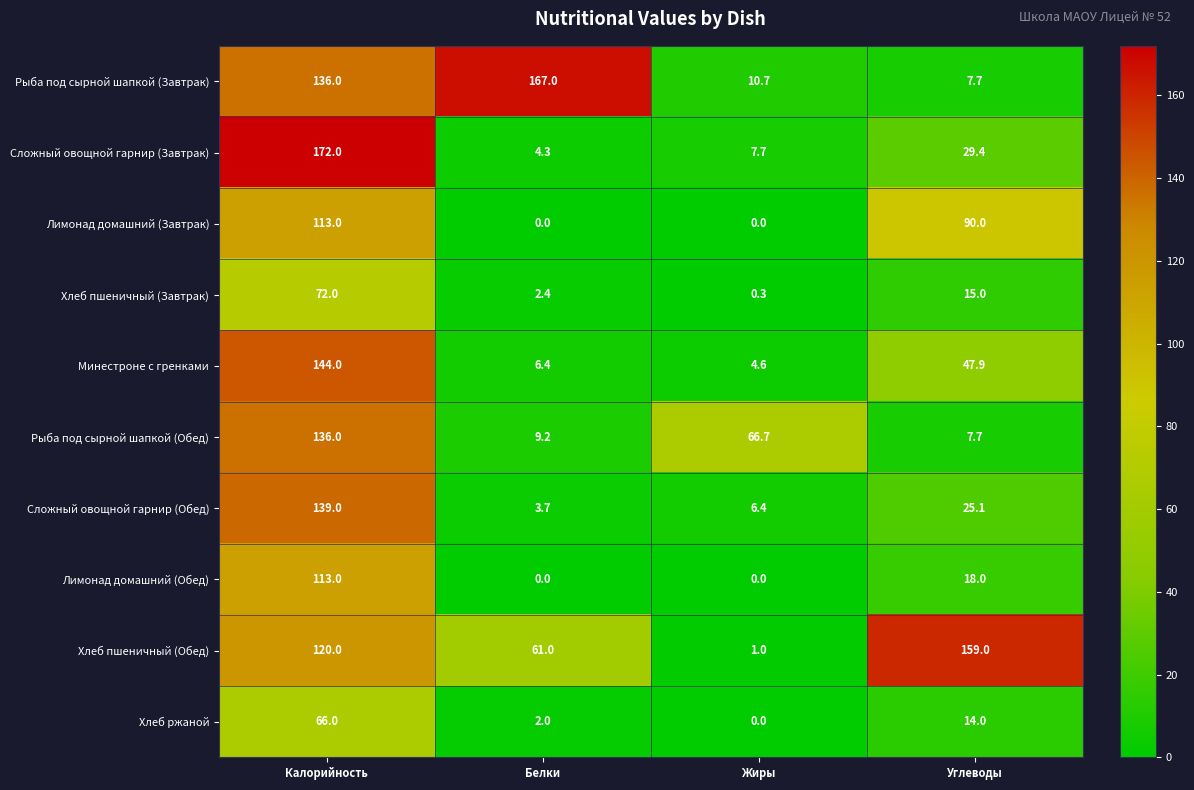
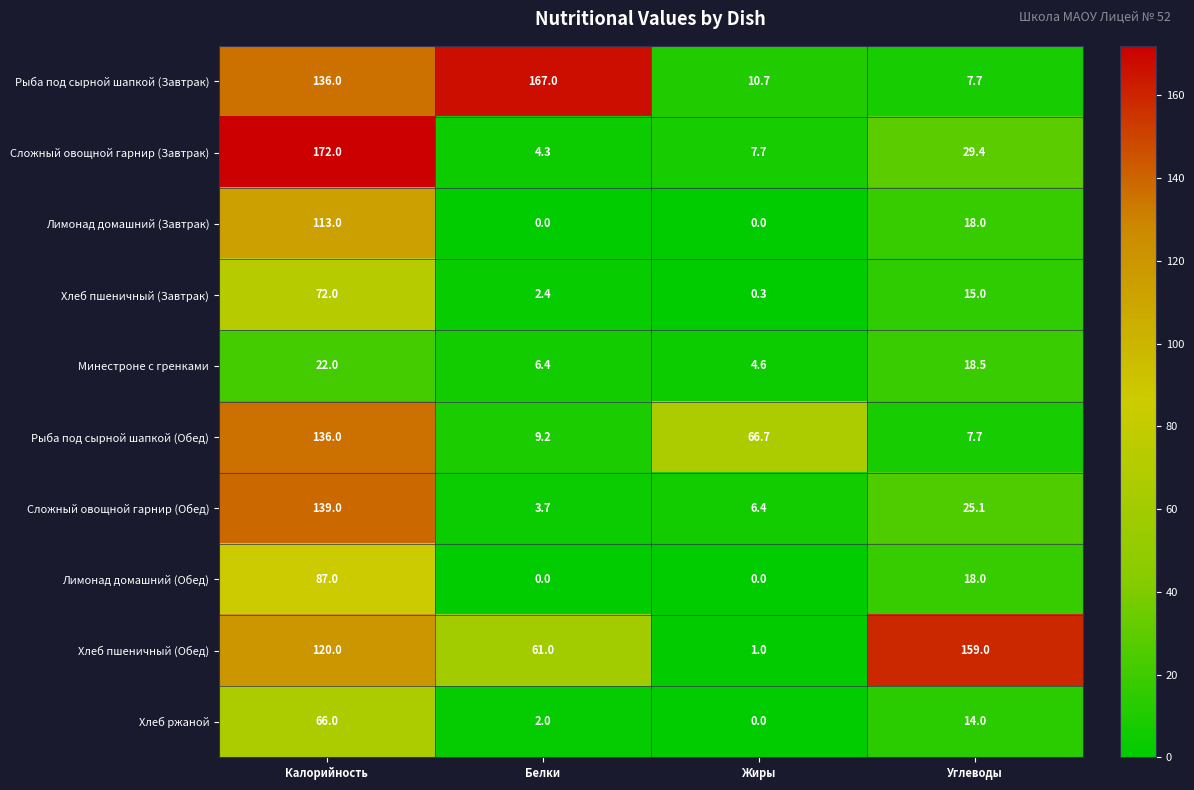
Лимонад домашний (Завтрак), Углеводы: 90.0 -> 18.0
Минестроне с гренками, Калорийность: 144.0 -> 22.0
Минестроне с гренками, Углеводы: 47.9 -> 18.5
Лимонад домашний (Обед), Калорийность: 113.0 -> 87.0
